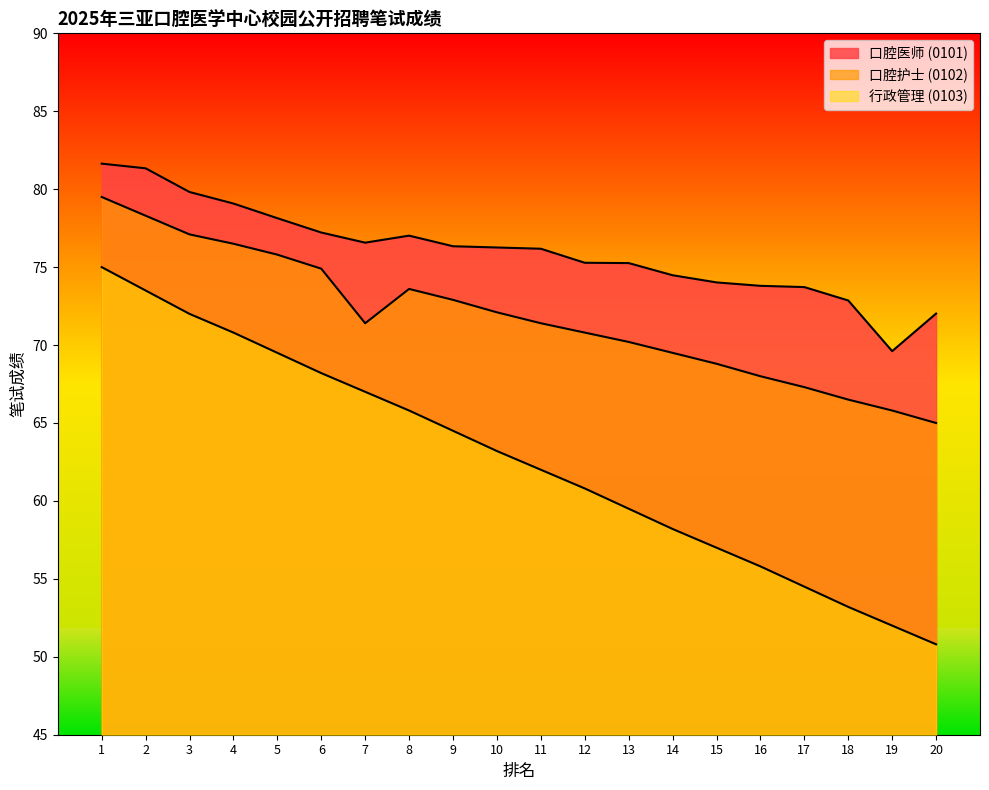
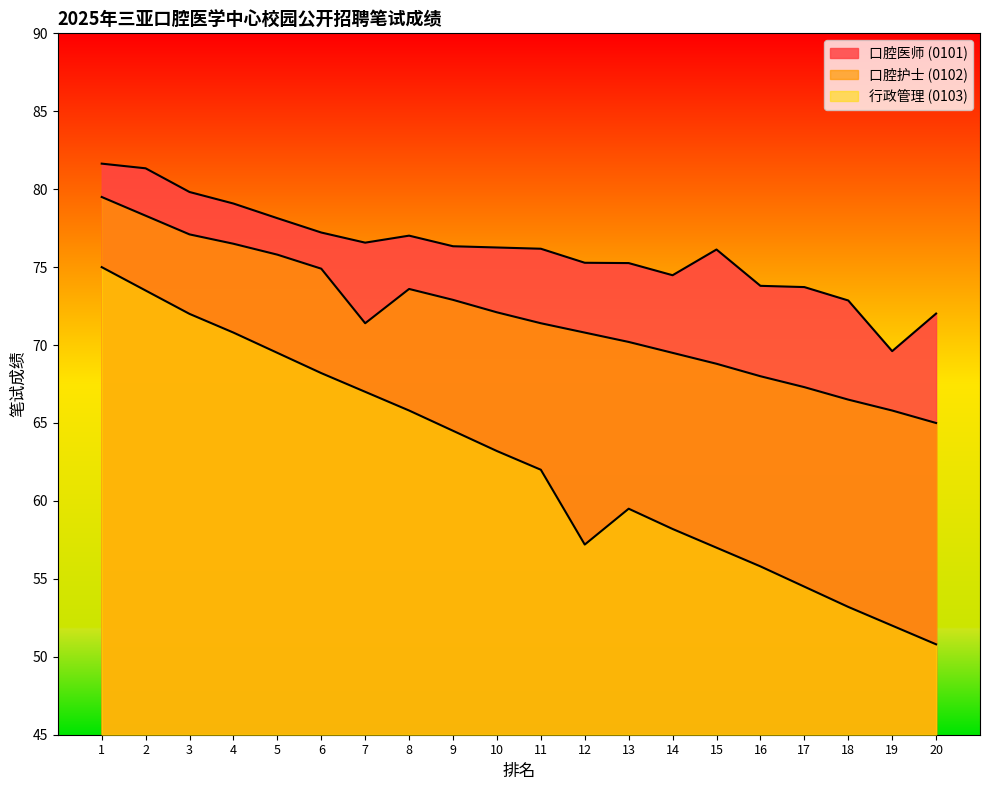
行政管理 (0103), 12: 60.8 -> 57.2
口腔医师 (0101), 15: 74.0 -> 76.1
